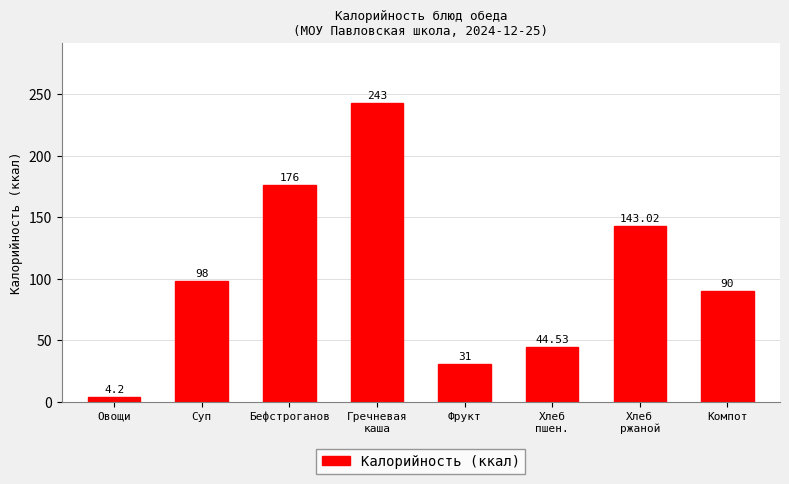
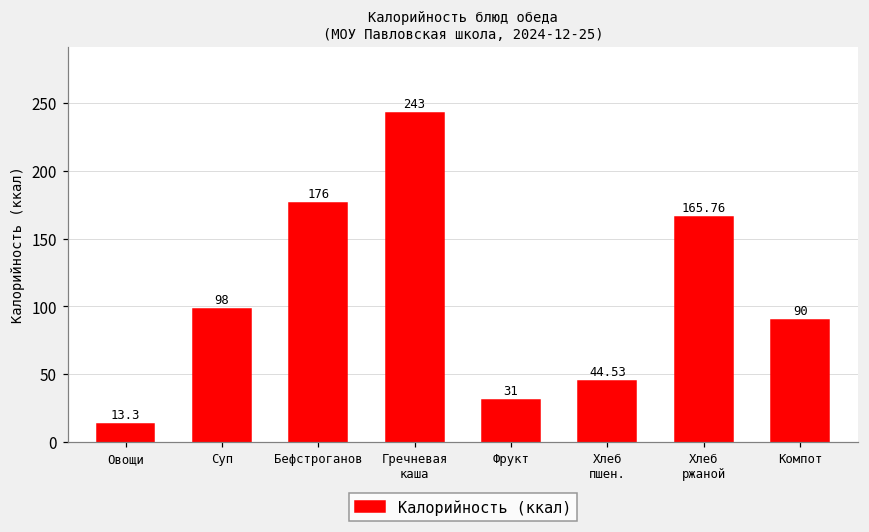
Овощи: 4.2 -> 13.3
Хлеб ржаной: 143.02 -> 165.76
